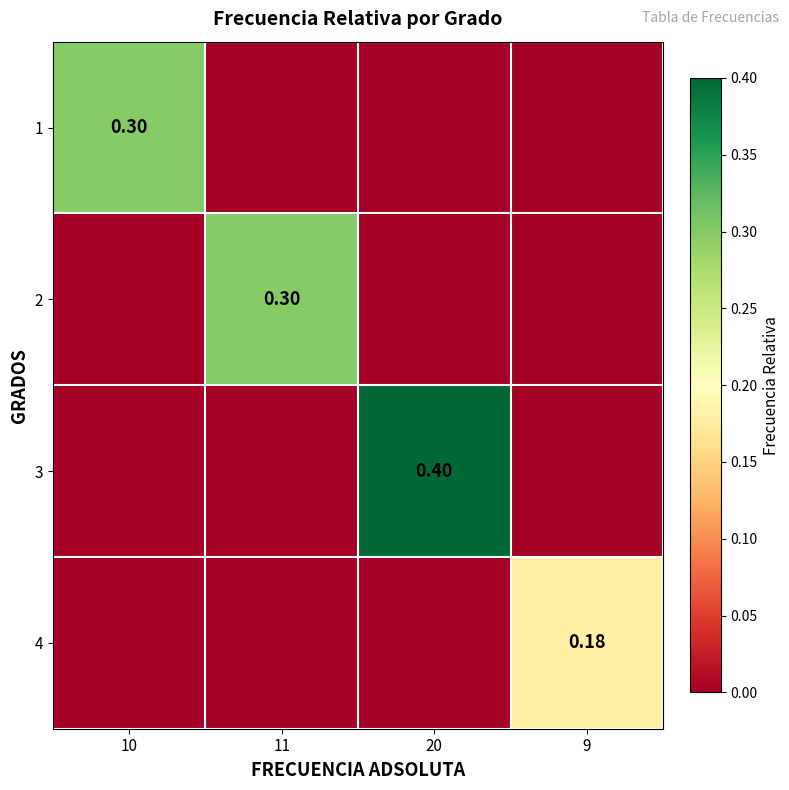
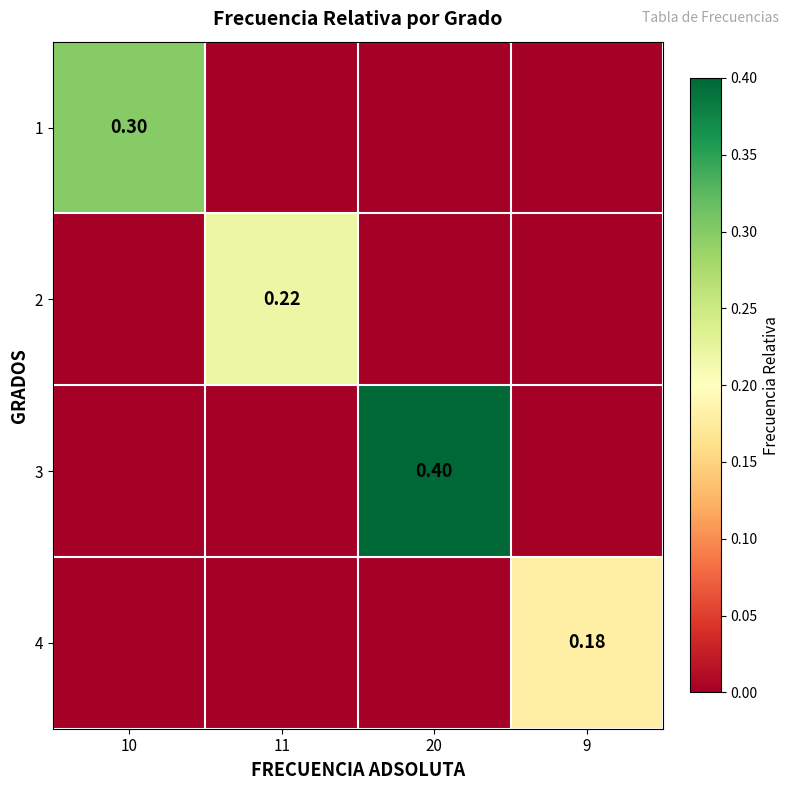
2, 11: 0.30 -> 0.22
